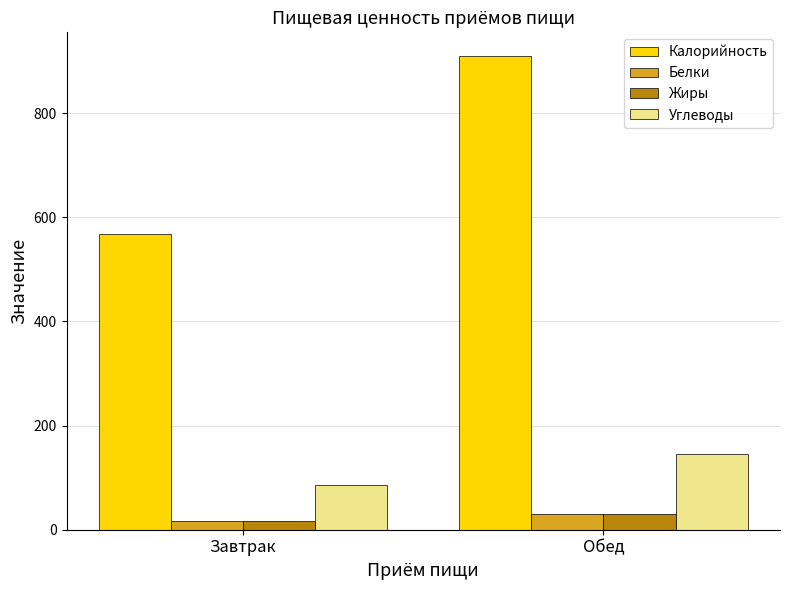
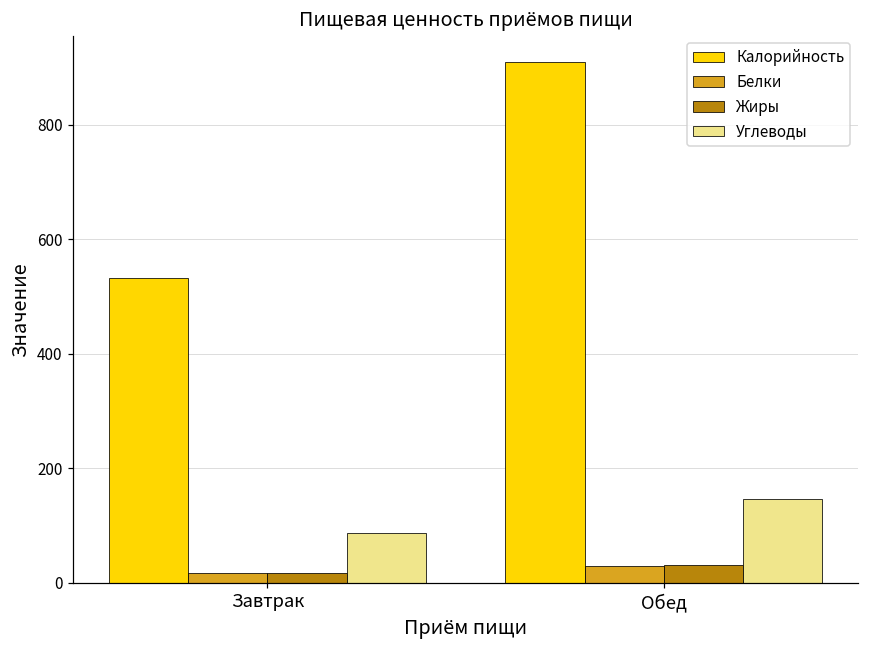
Калорийность, Завтрак: 570 -> 530
